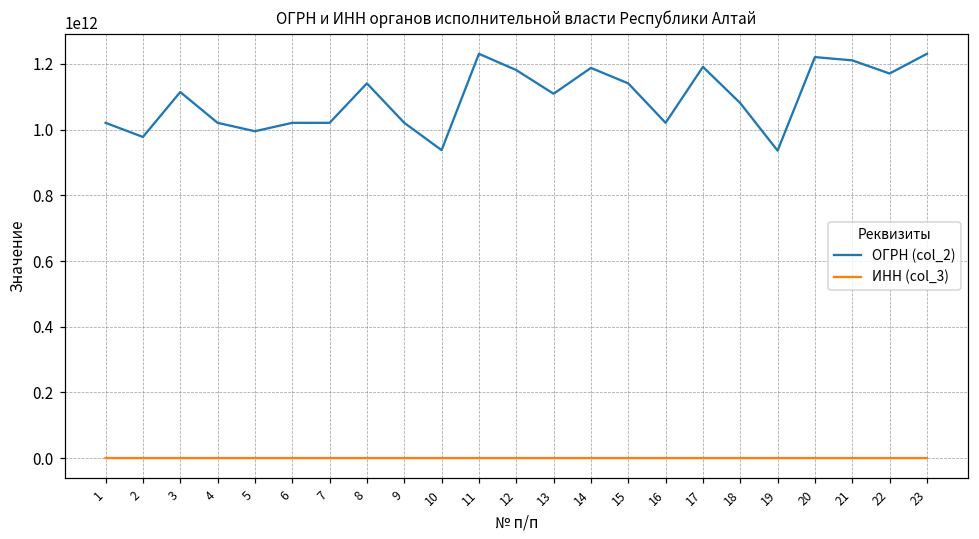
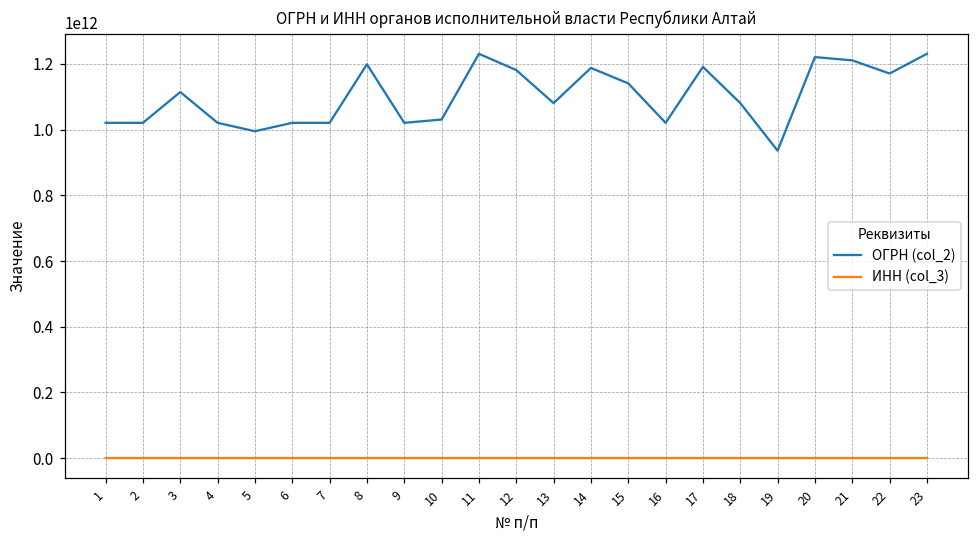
ОГРН (col_2), 2: 980000000000 -> 1020000000000
ОГРН (col_2), 8: 1140000000000 -> 1200000000000
ОГРН (col_2), 10: 940000000000 -> 1030000000000
ОГРН (col_2), 13: 1110000000000 -> 1080000000000
